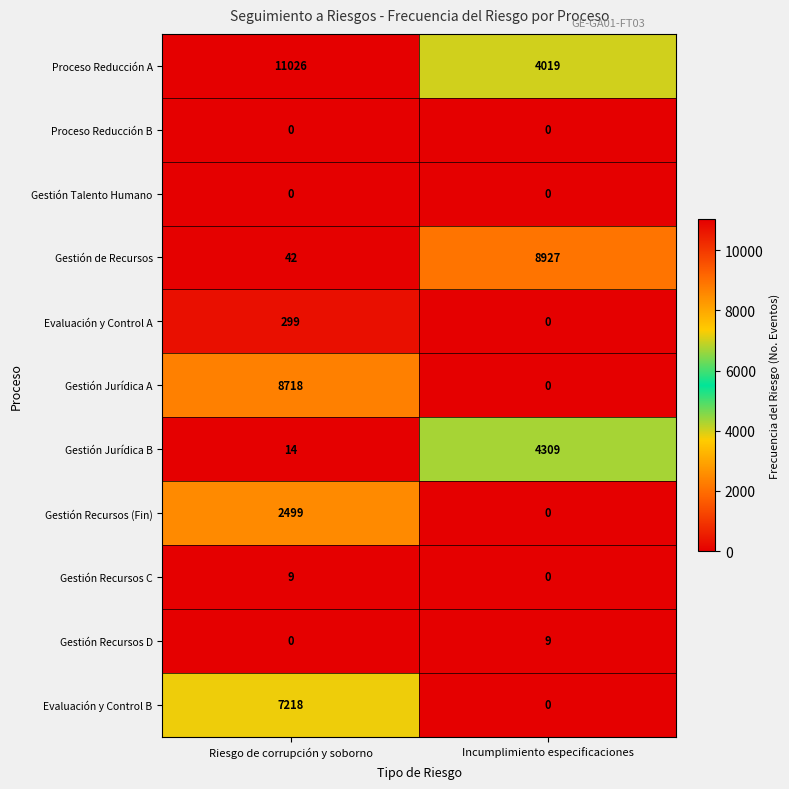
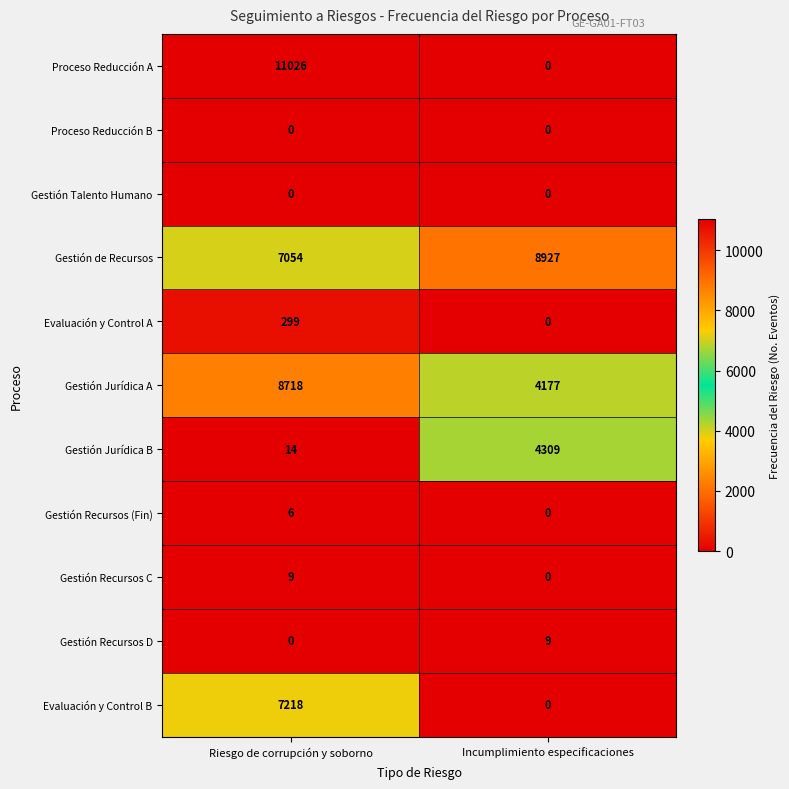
Proceso Reducción A, Incumplimiento especificaciones: 4019 -> 0
Gestión de Recursos, Riesgo de corrupción y soborno: 42 -> 7054
Gestión Jurídica A, Incumplimiento especificaciones: 0 -> 4177
Gestión Recursos (Fin), Riesgo de corrupción y soborno: 2499 -> 6
